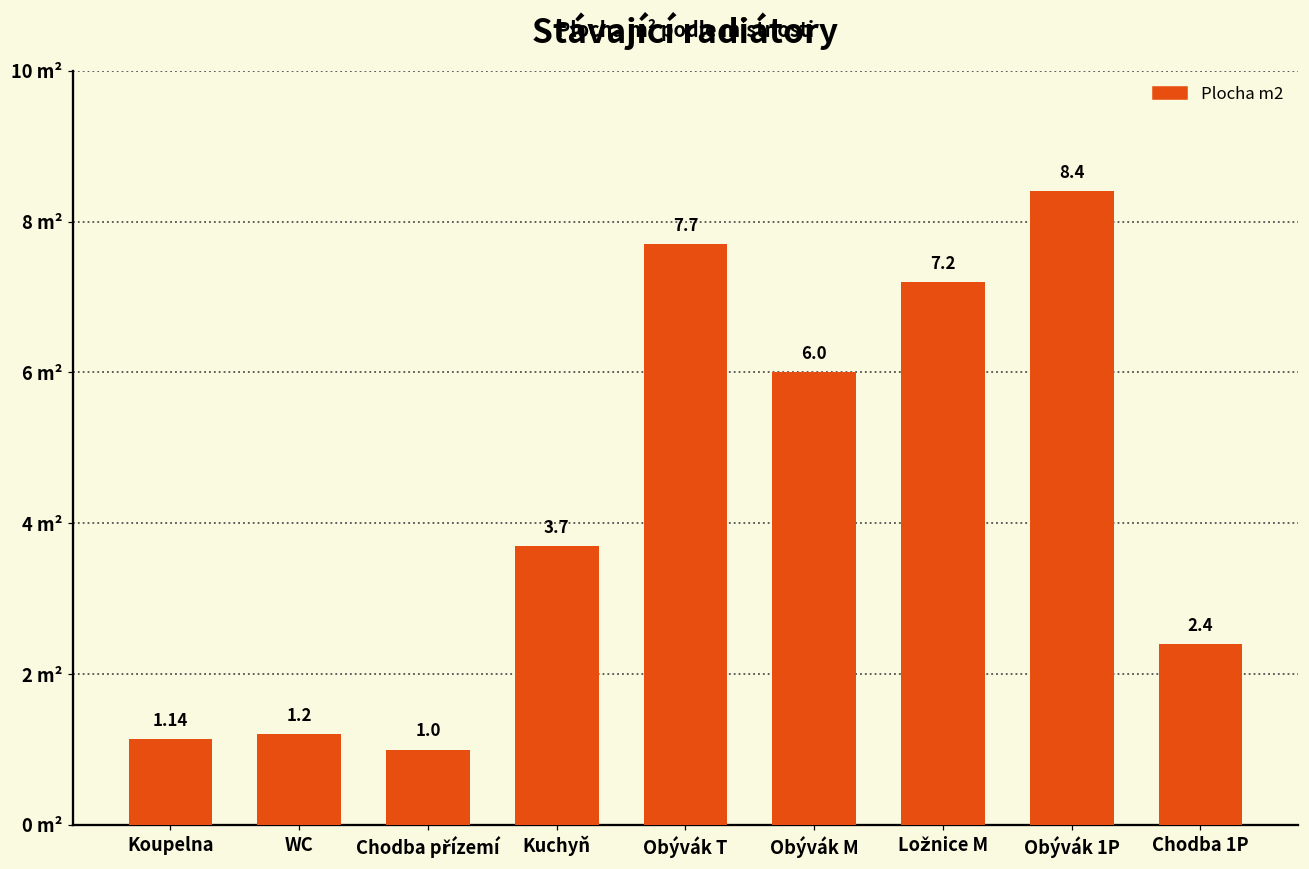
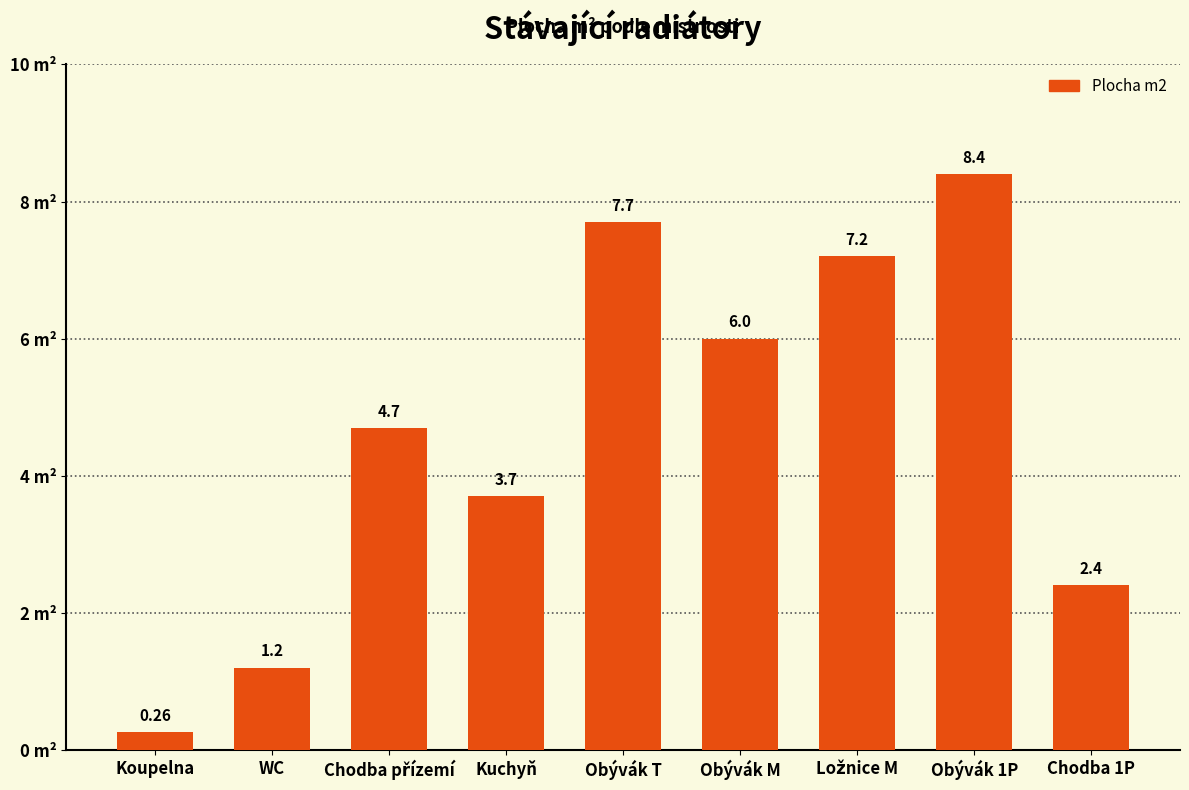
Koupelna: 1.14 -> 0.26
Chodba přízemí: 1.0 -> 4.7
